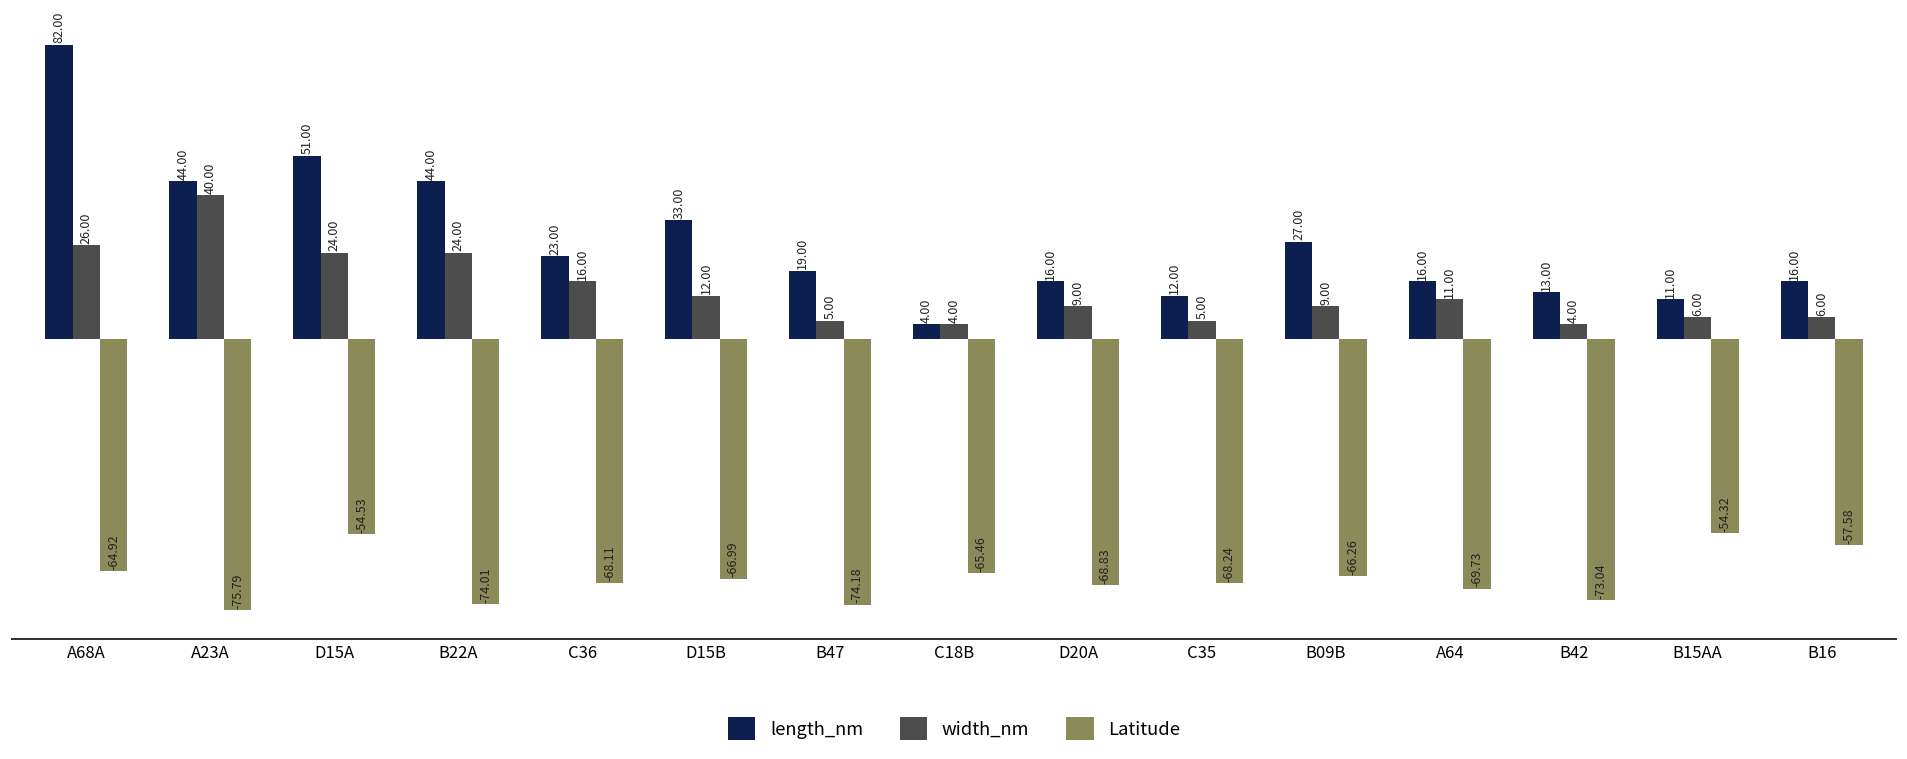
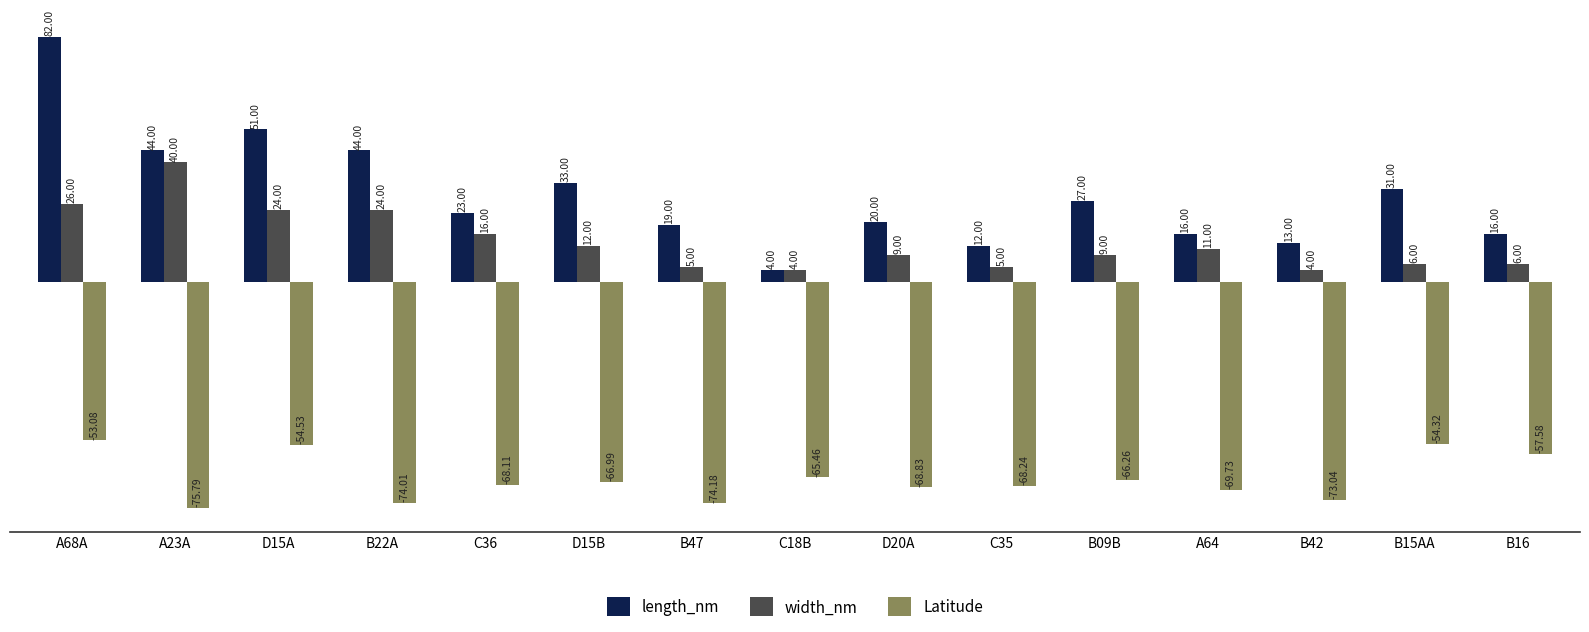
Latitude, A68A: -64.92 -> -53.08
length_nm, D20A: 16.00 -> 20.00
length_nm, B15AA: 11.00 -> 31.00
